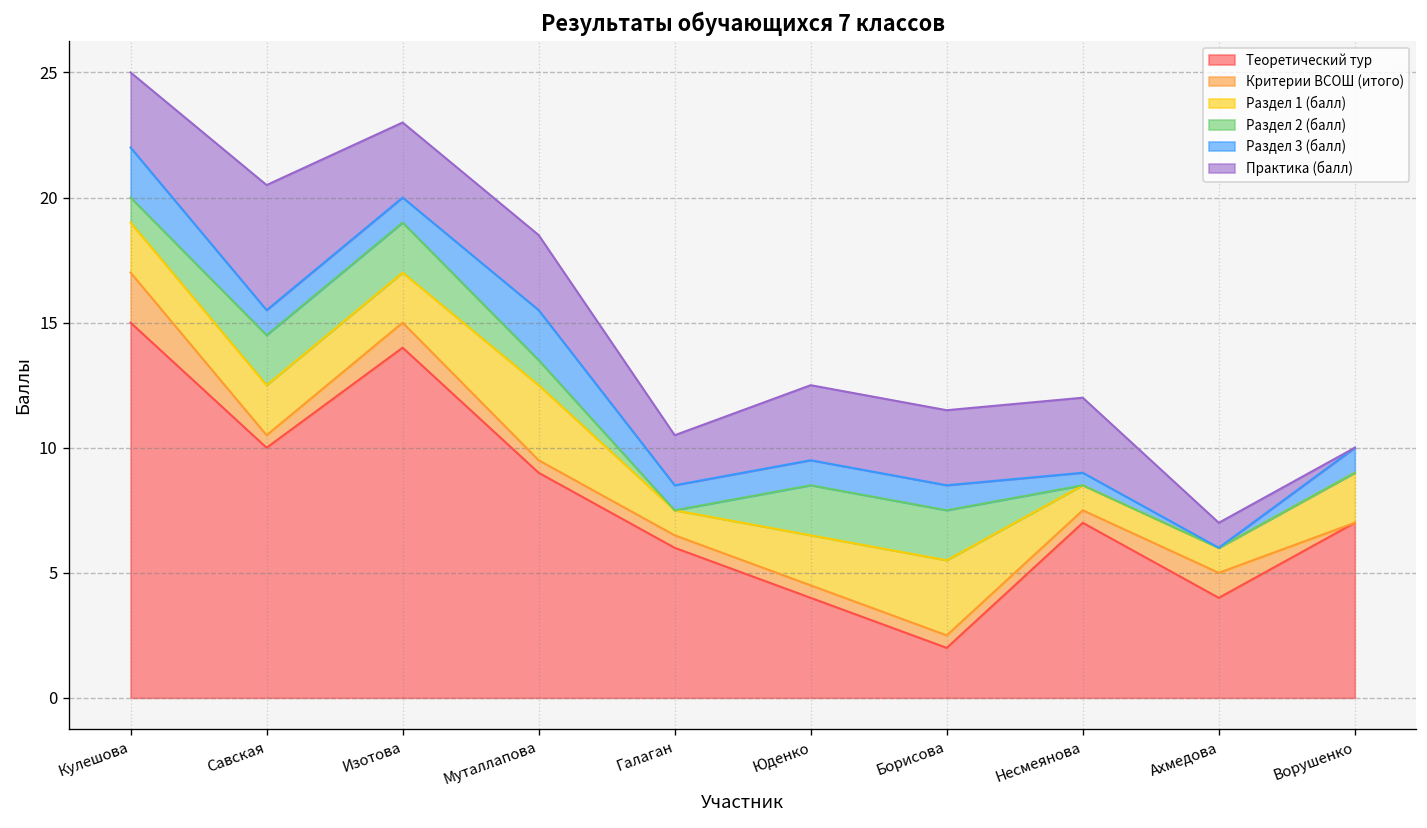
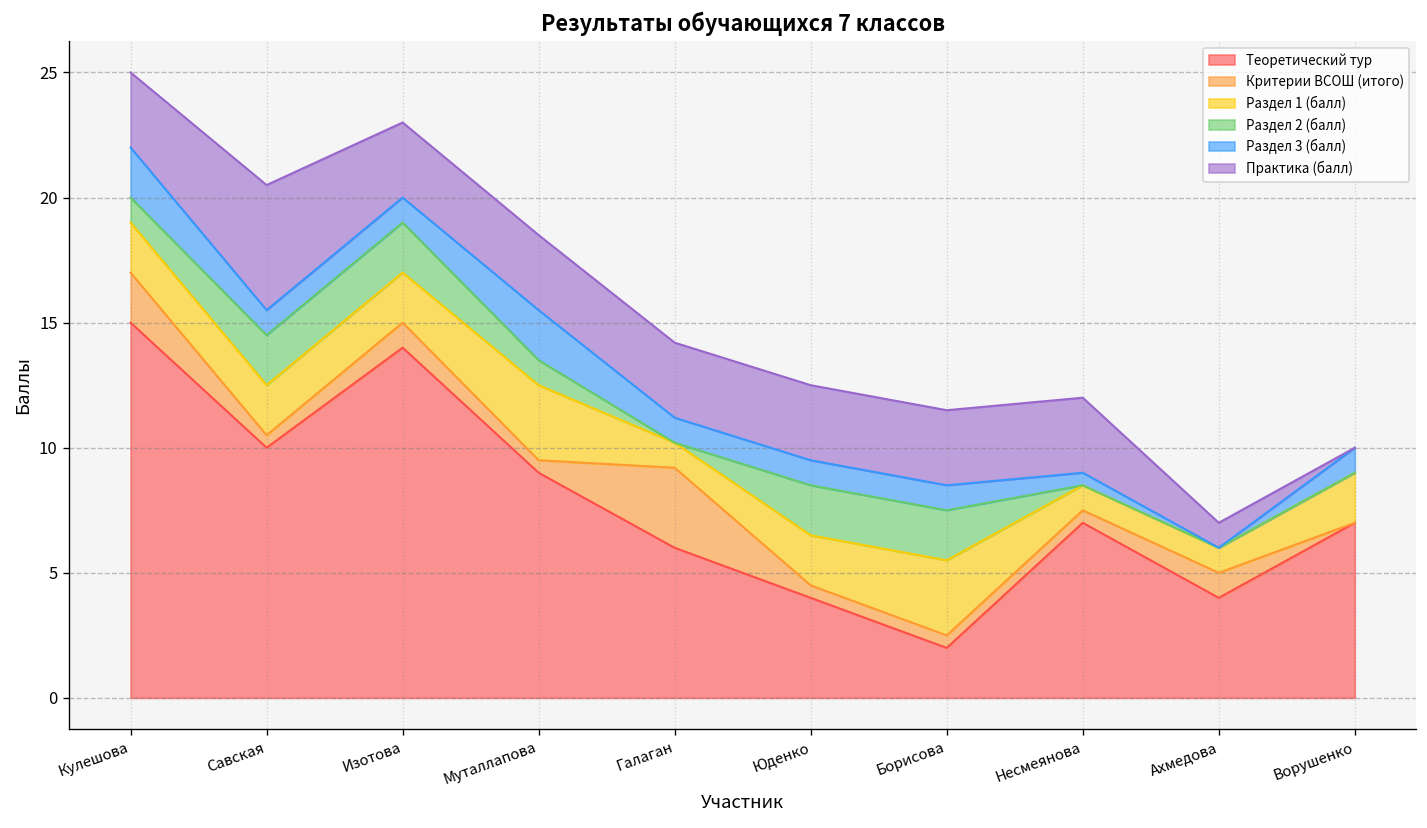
Критерии ВСОШ (итого), Галаган: 0.5 -> 3.2
Практика (балл), Галаган: 2 -> 3
